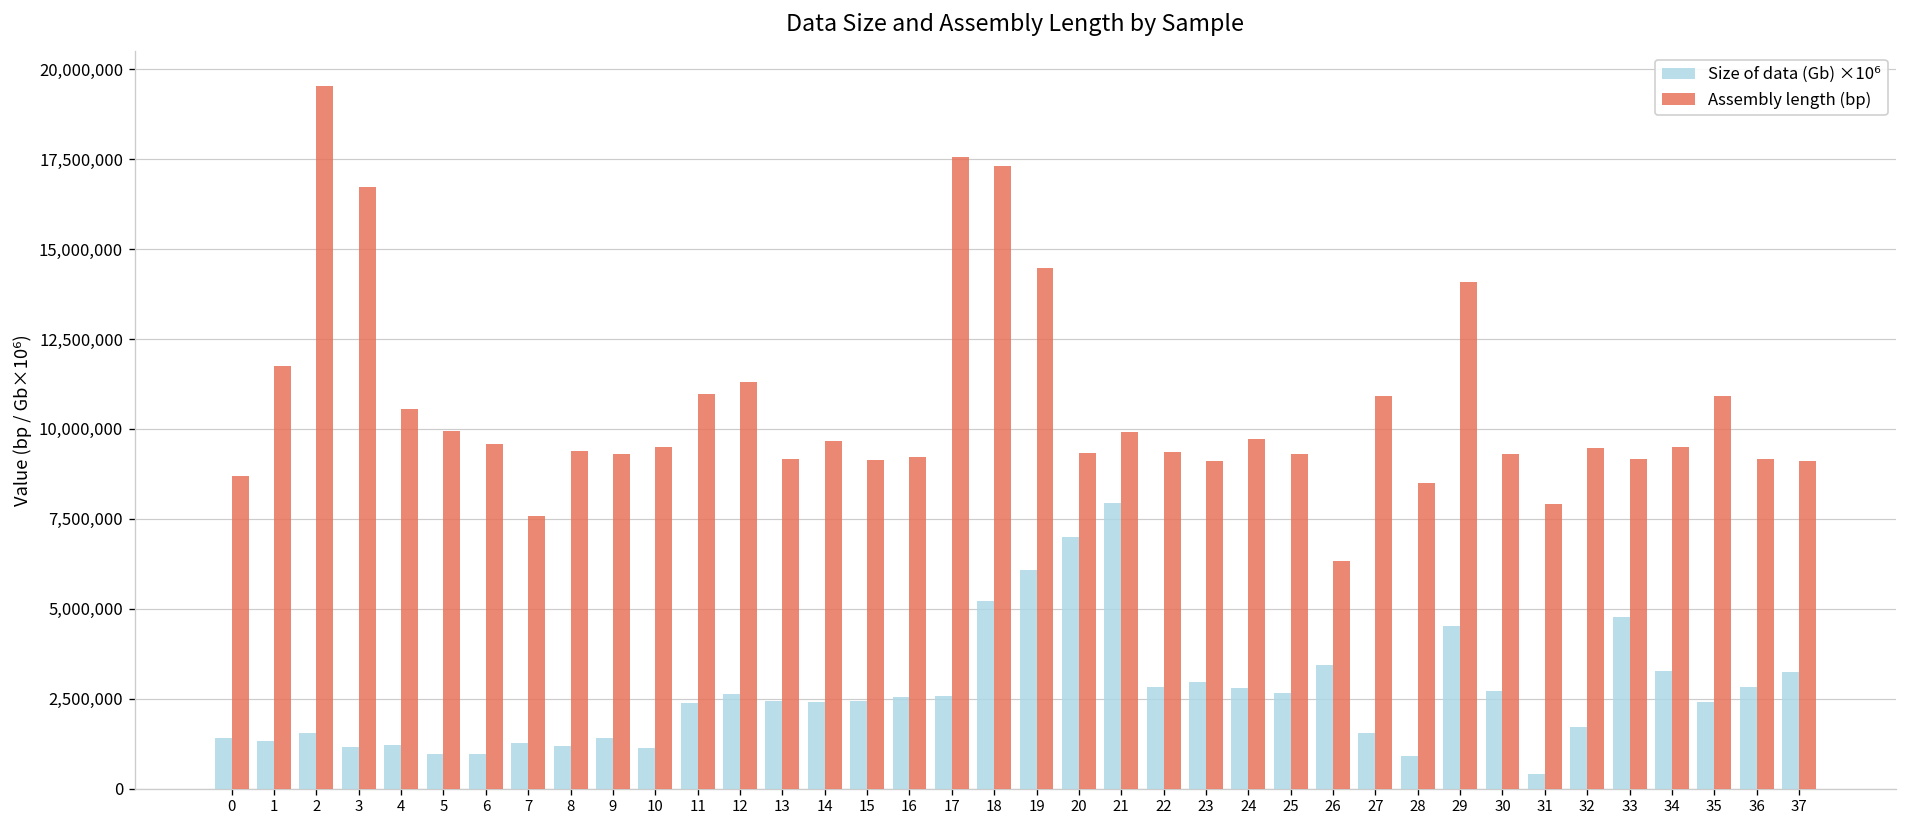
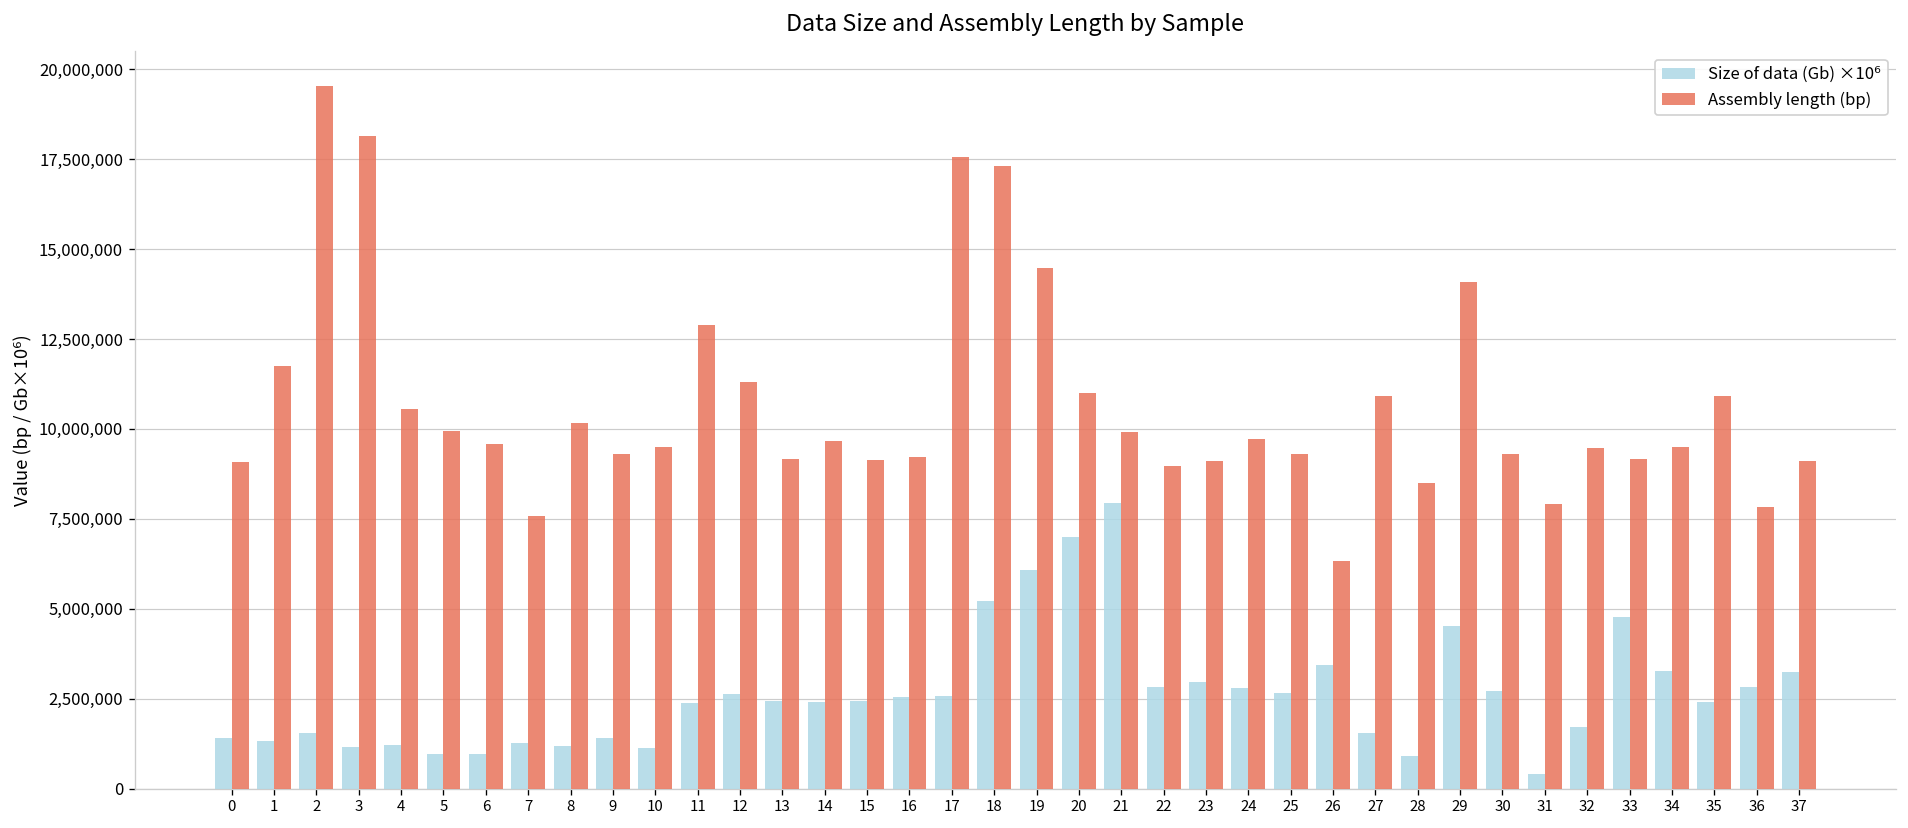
Assembly length (bp), 0: 8,700,000 -> 9,100,000
Assembly length (bp), 3: 16,700,000 -> 18,100,000
Assembly length (bp), 8: 9,400,000 -> 10,200,000
Assembly length (bp), 11: 11,000,000 -> 12,900,000
Assembly length (bp), 20: 9,300,000 -> 11,000,000
Assembly length (bp), 22: 9,300,000 -> 9,000,000
Assembly length (bp), 36: 9,200,000 -> 7,800,000
